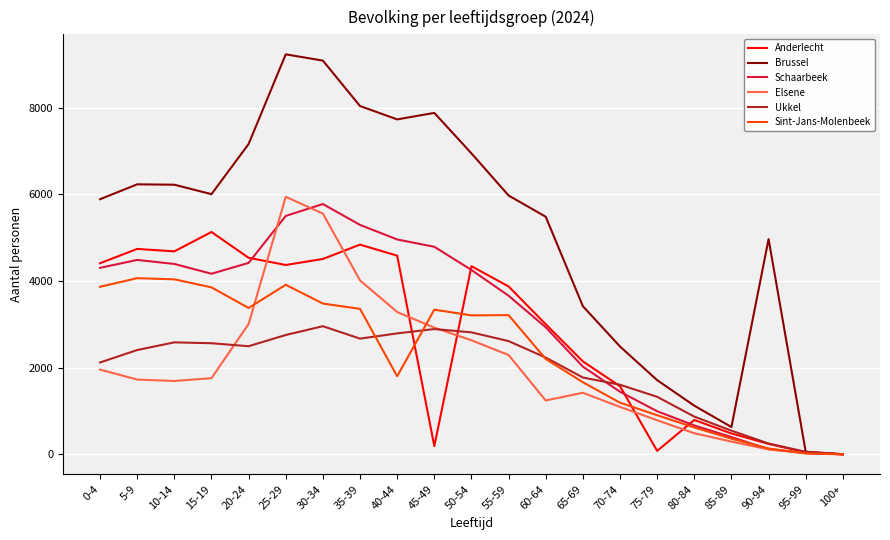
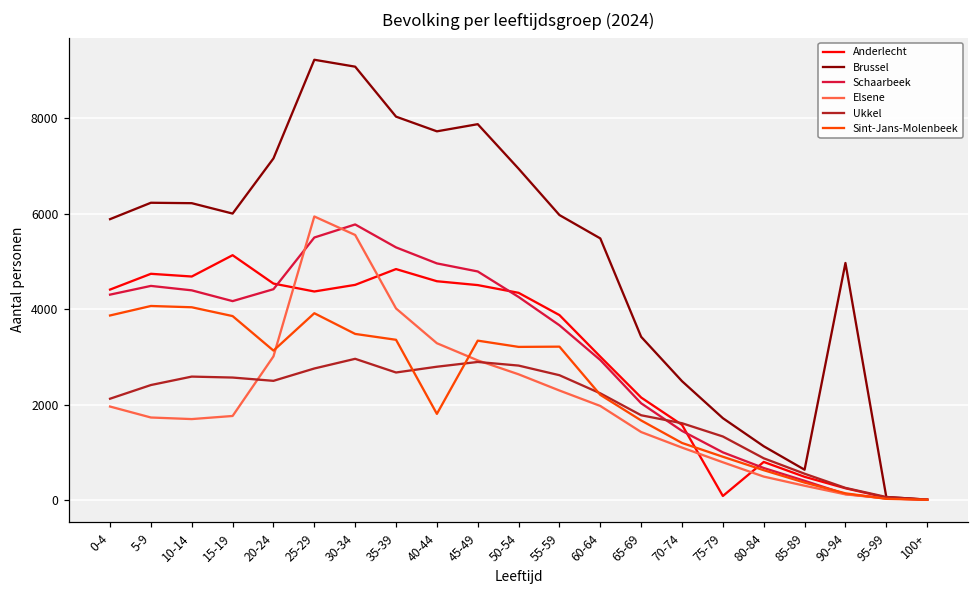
Sint-Jans-Molenbeek, 20-24: 3400 -> 3100
Anderlecht, 45-49: 200 -> 4500
Elsene, 60-64: 1200 -> 2000
